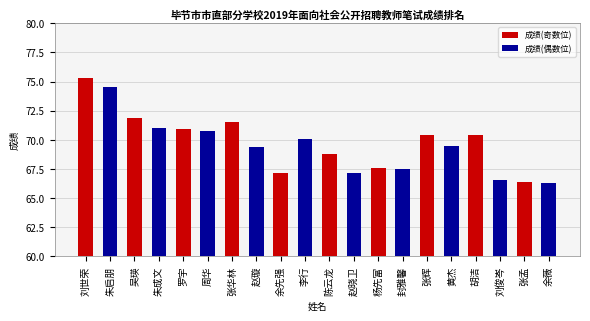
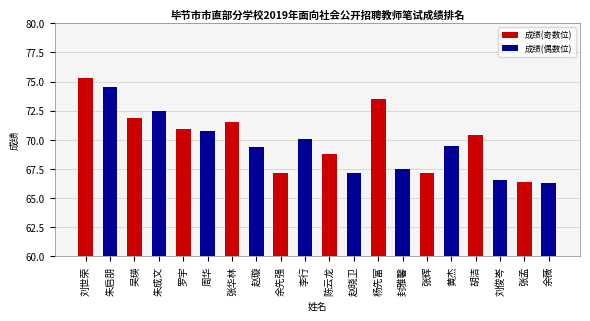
朱成文: 71.1 -> 72.5
杨先富: 67.6 -> 73.5
张辉: 70.4 -> 67.2
